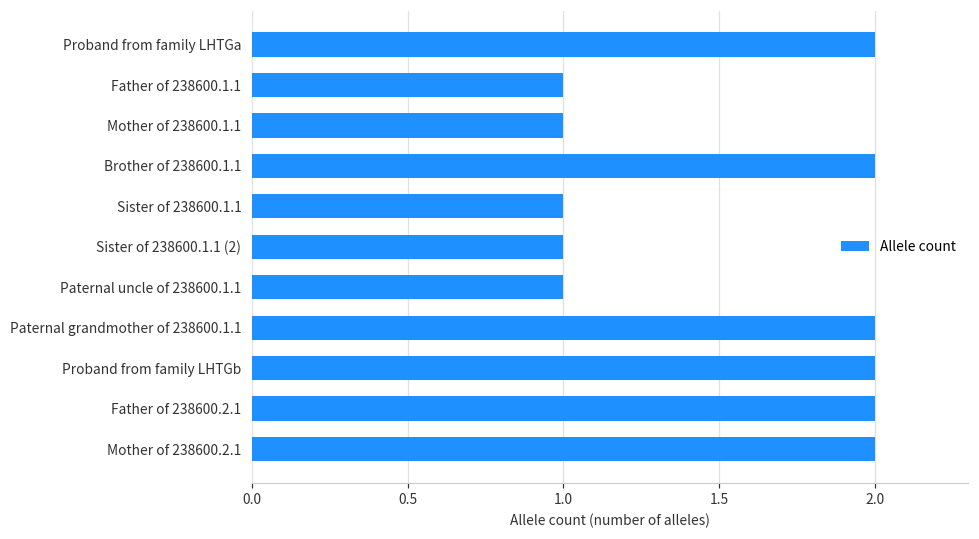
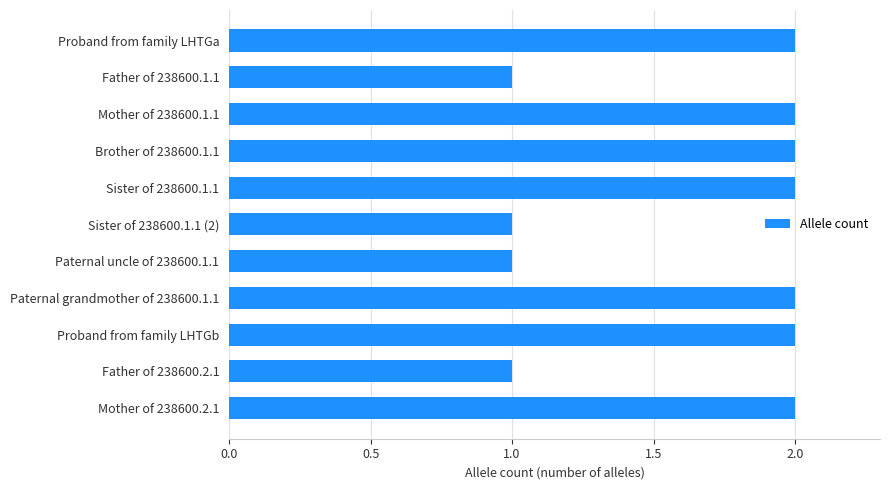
Mother of 238600.1.1: 1 -> 2
Sister of 238600.1.1: 1 -> 2
Father of 238600.2.1: 2 -> 1
